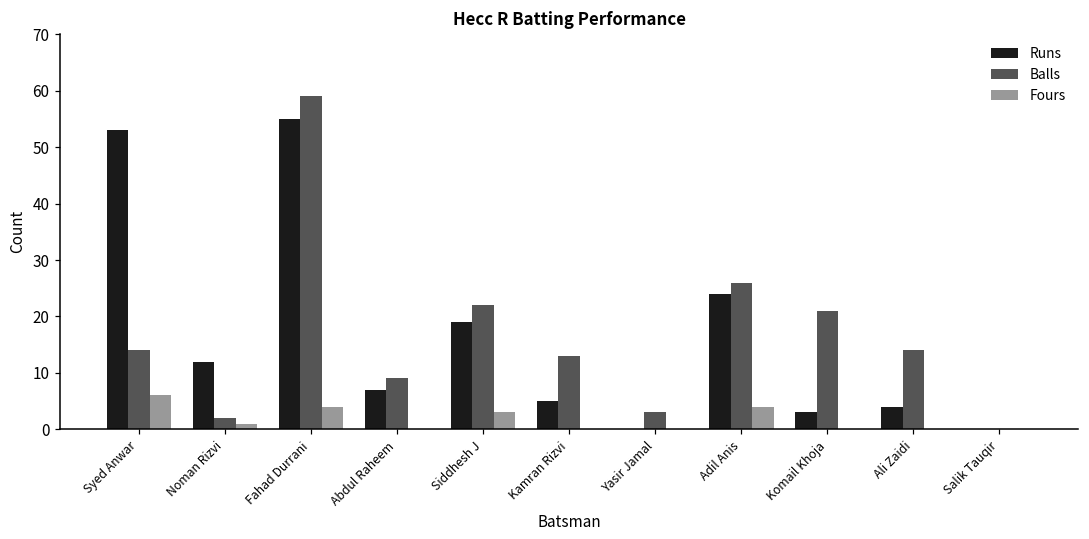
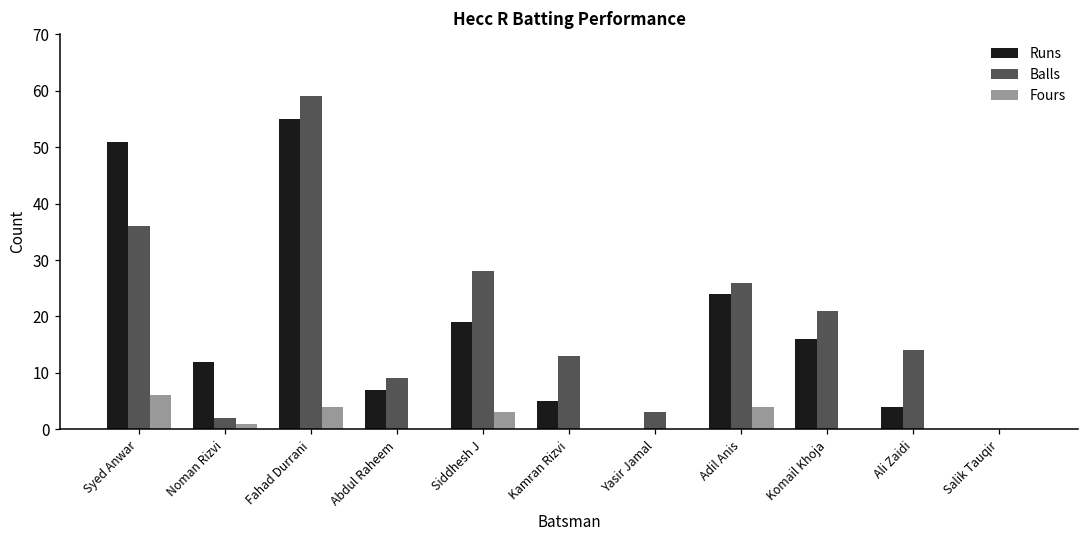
Runs, Syed Anwar: 53 -> 51
Balls, Syed Anwar: 14 -> 36
Balls, Siddhesh J: 22 -> 28
Runs, Komail Khoja: 3 -> 16
